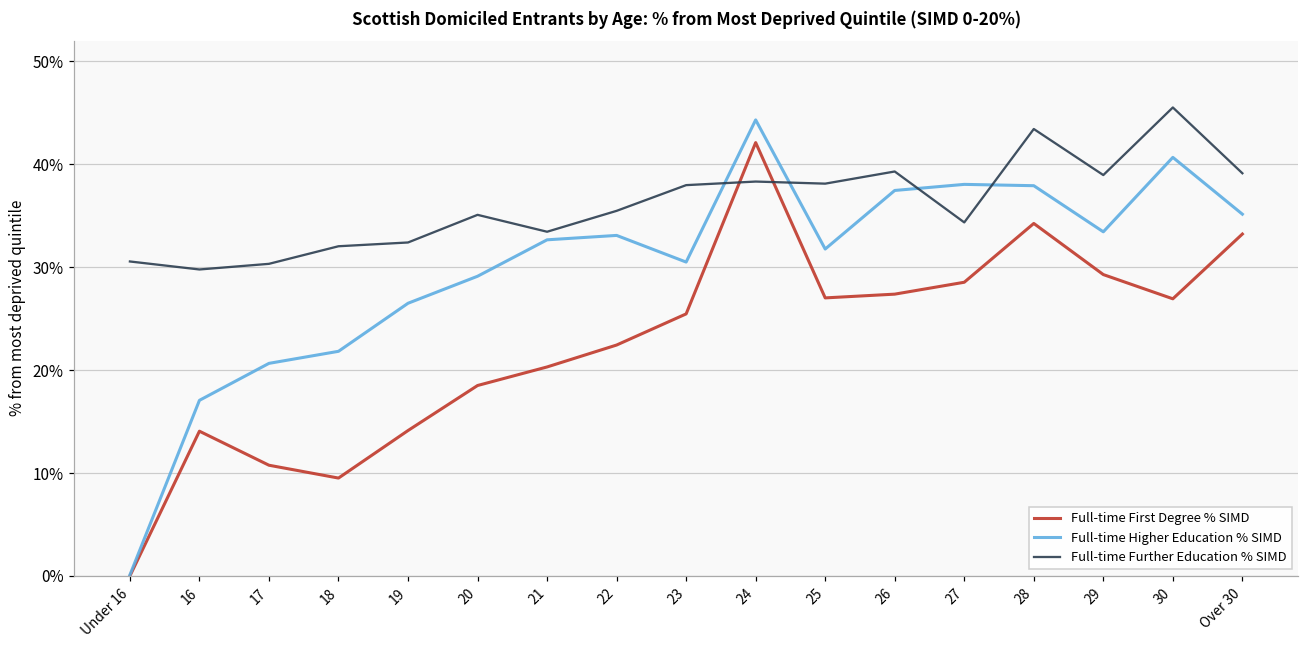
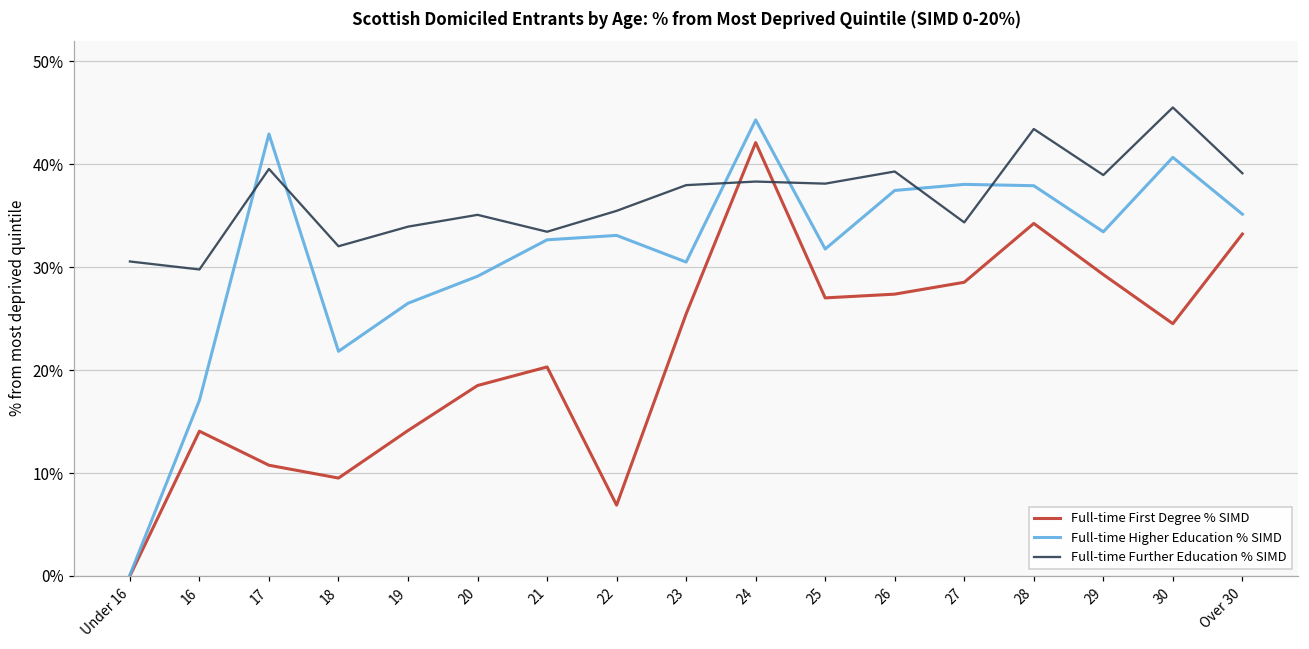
Full-time Higher Education % SIMD, 17: 21% -> 43%
Full-time Further Education % SIMD, 17: 30% -> 40%
Full-time Further Education % SIMD, 19: 32% -> 34%
Full-time First Degree % SIMD, 22: 22% -> 7%
Full-time First Degree % SIMD, 30: 27% -> 25%
